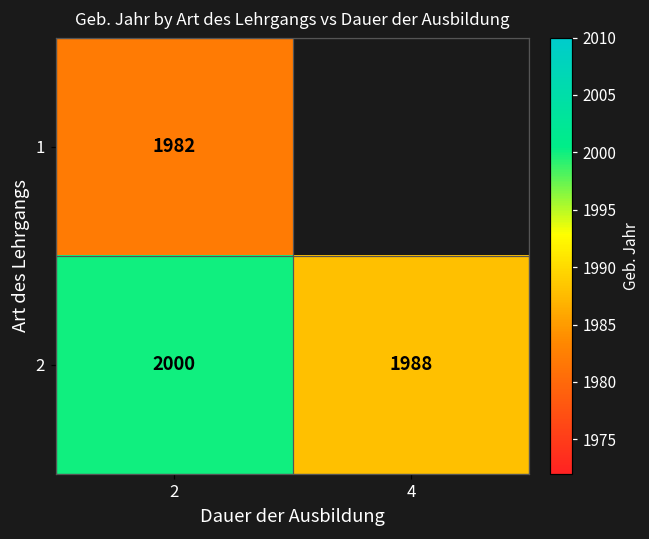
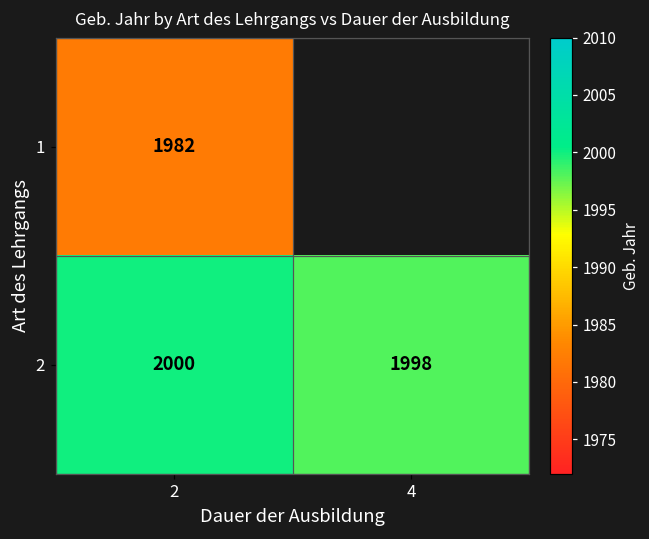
2, 4: 1988 -> 1998
